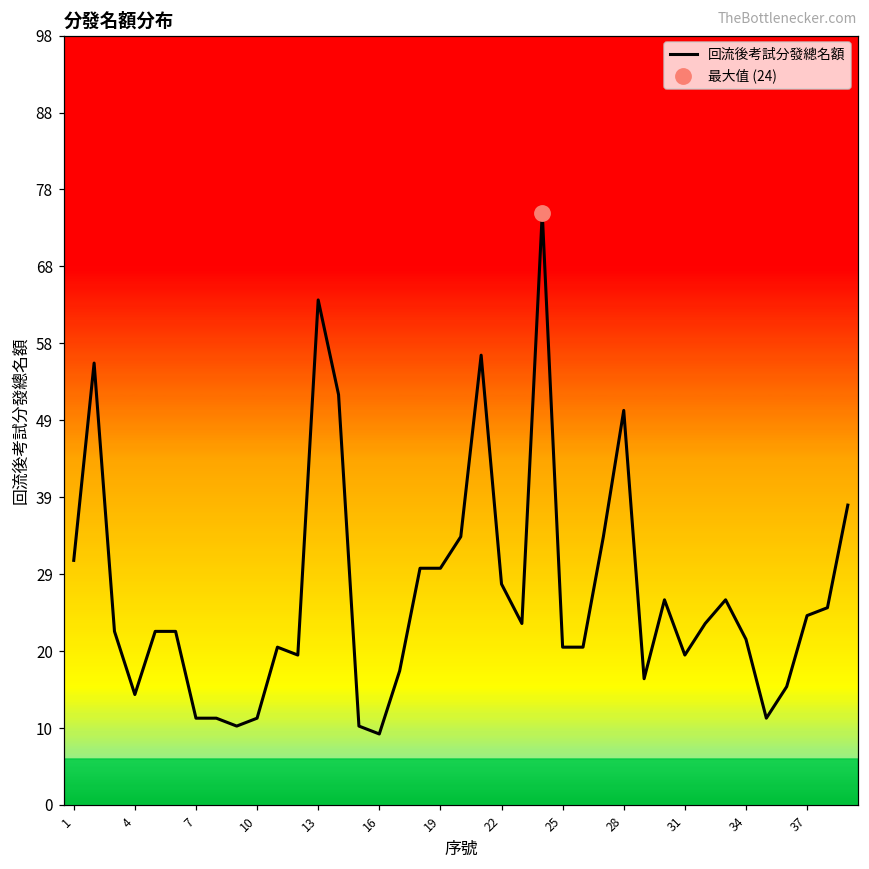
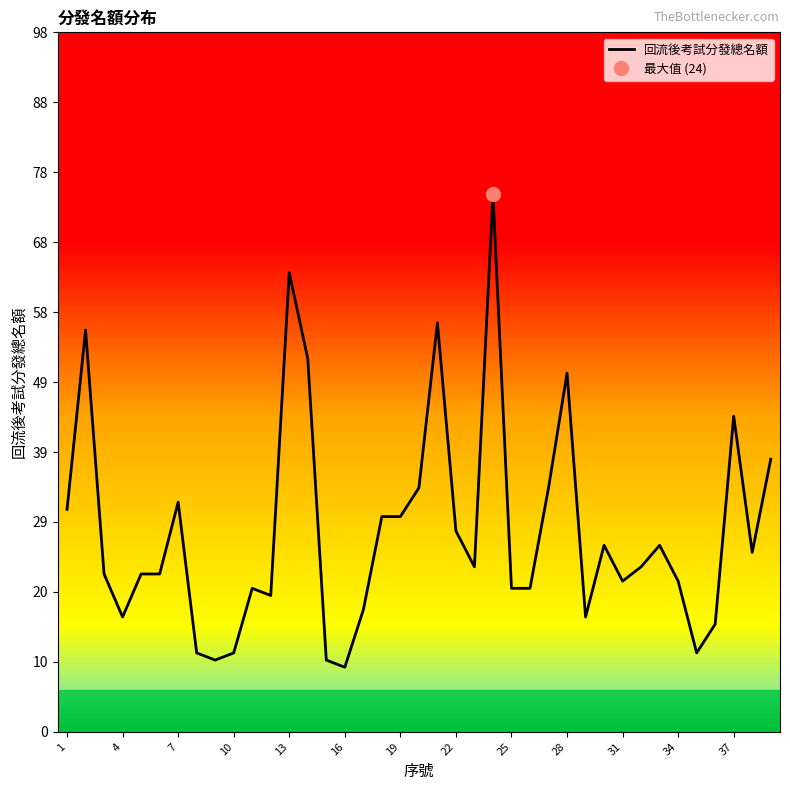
回流後考試分發總名額, 4: 14 -> 16
回流後考試分發總名額, 7: 11 -> 32
回流後考試分發總名額, 31: 19 -> 21
回流後考試分發總名額, 37: 24 -> 44
